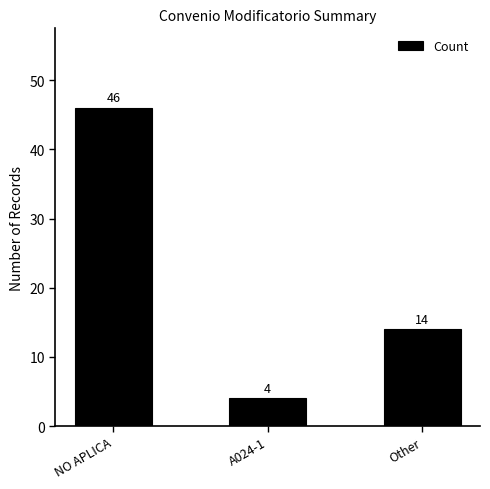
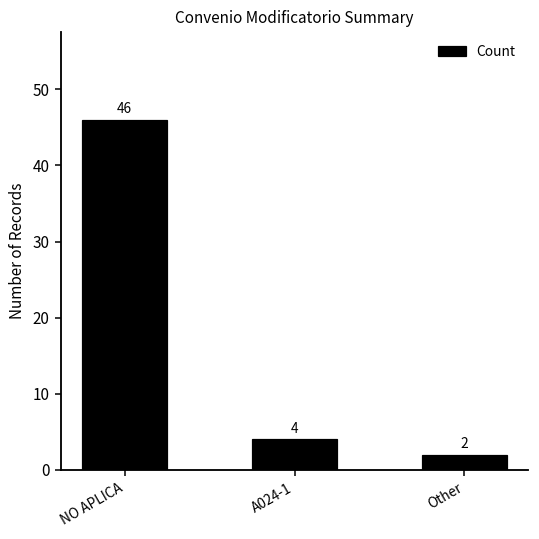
Other: 14 -> 2
